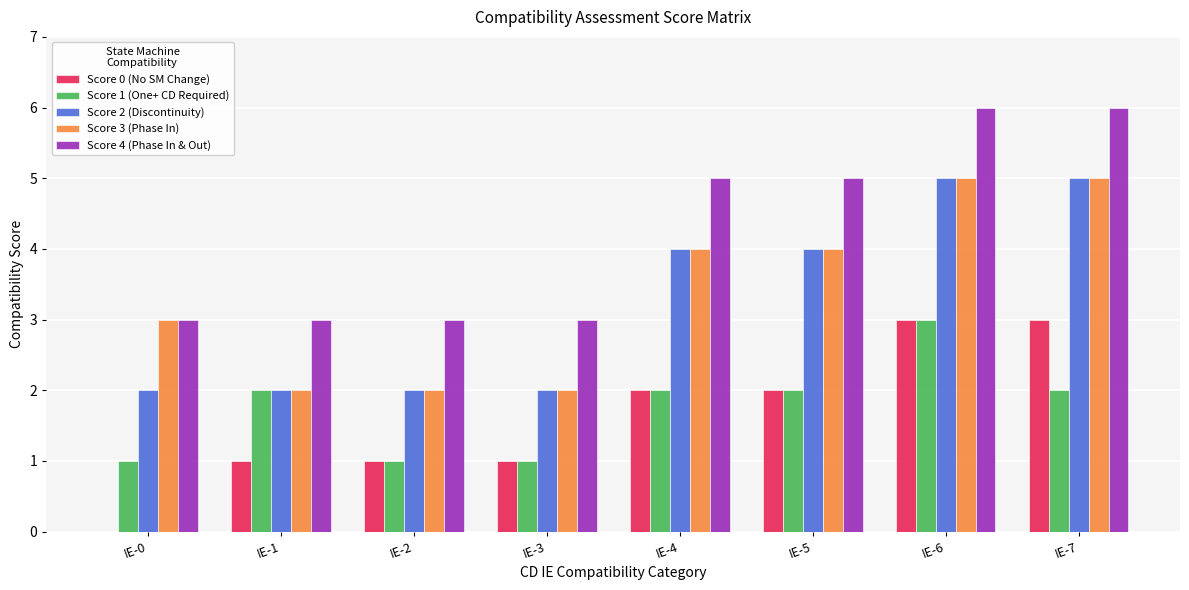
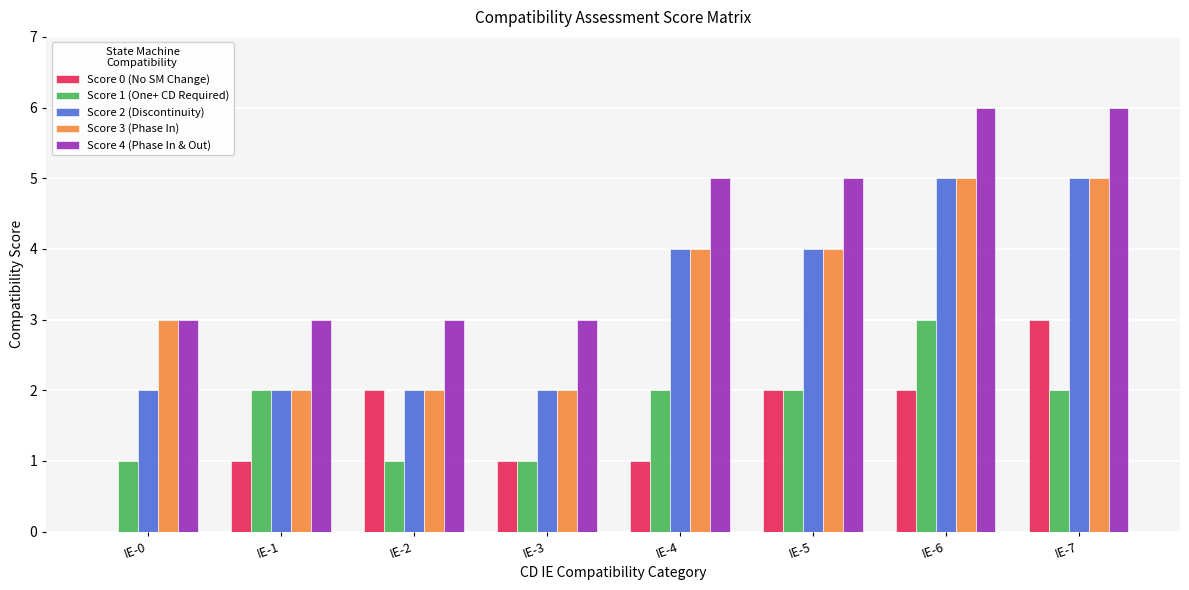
Score 0 (No SM Change), IE-2: 1 -> 2
Score 0 (No SM Change), IE-4: 2 -> 1
Score 0 (No SM Change), IE-6: 3 -> 2
